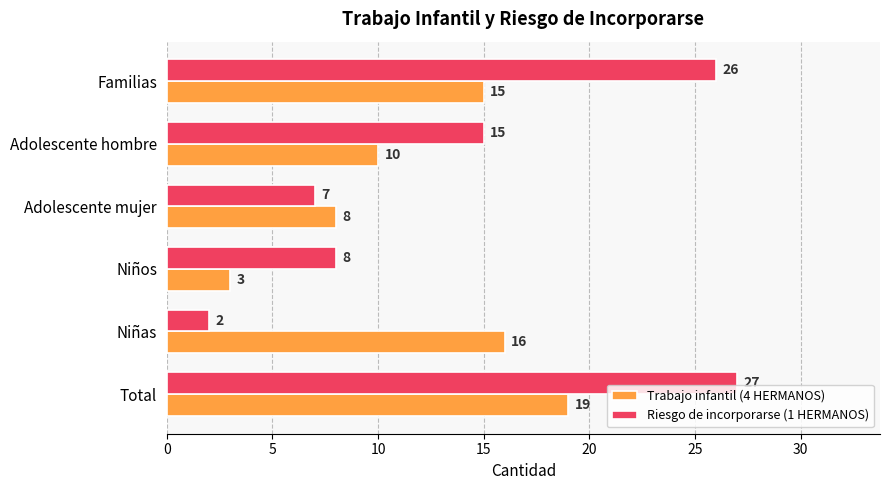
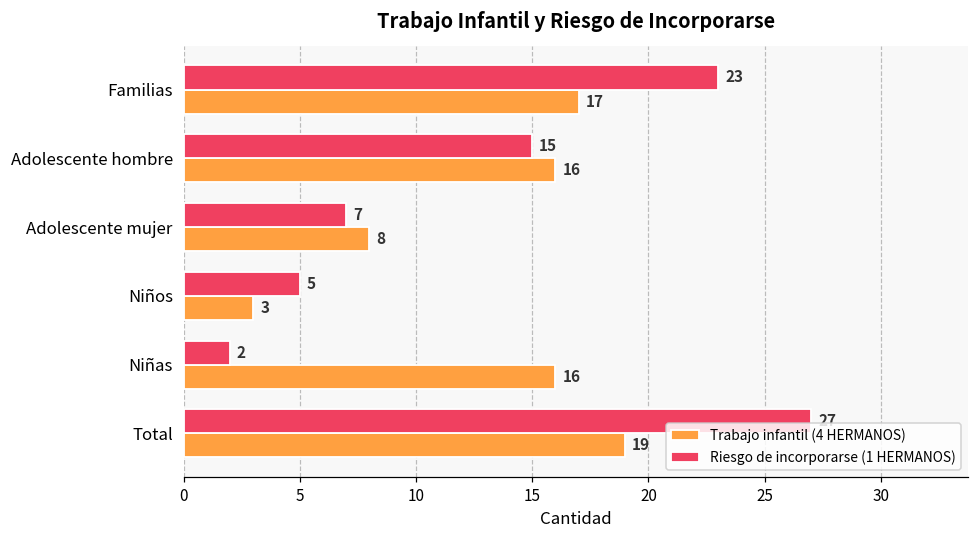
Riesgo de incorporarse (1 HERMANOS), Familias: 26 -> 23
Trabajo infantil (4 HERMANOS), Familias: 15 -> 17
Trabajo infantil (4 HERMANOS), Adolescente hombre: 10 -> 16
Riesgo de incorporarse (1 HERMANOS), Niños: 8 -> 5
